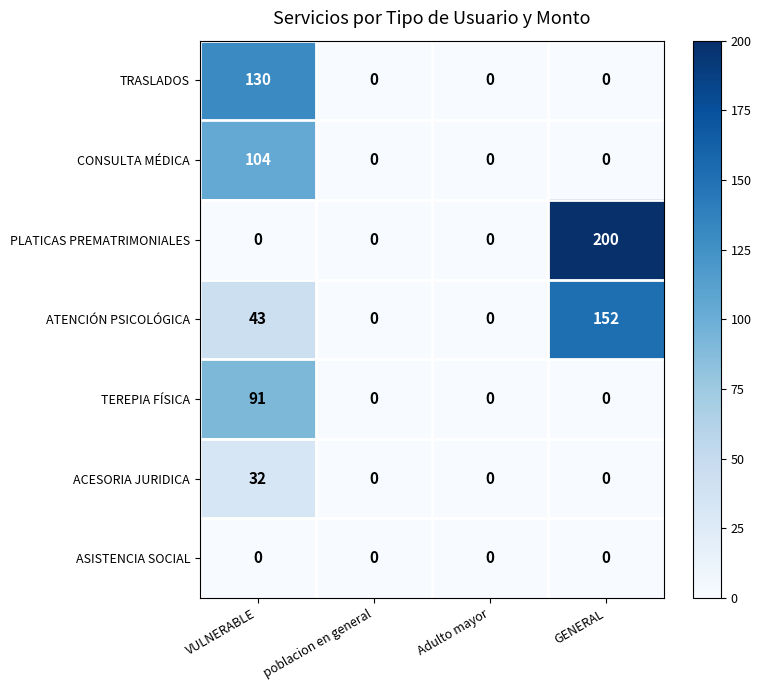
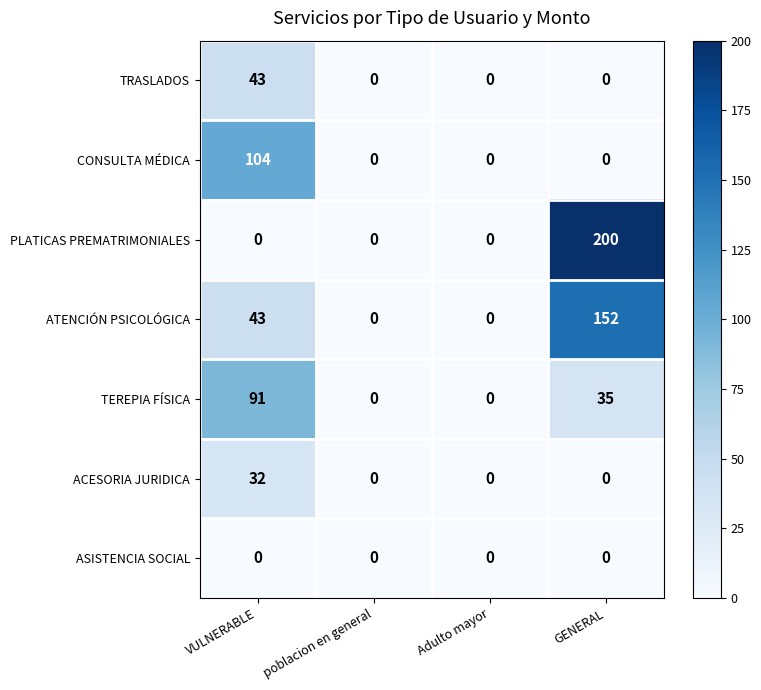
TRASLADOS, VULNERABLE: 130 -> 43
TEREPIA FÍSICA, GENERAL: 0 -> 35
